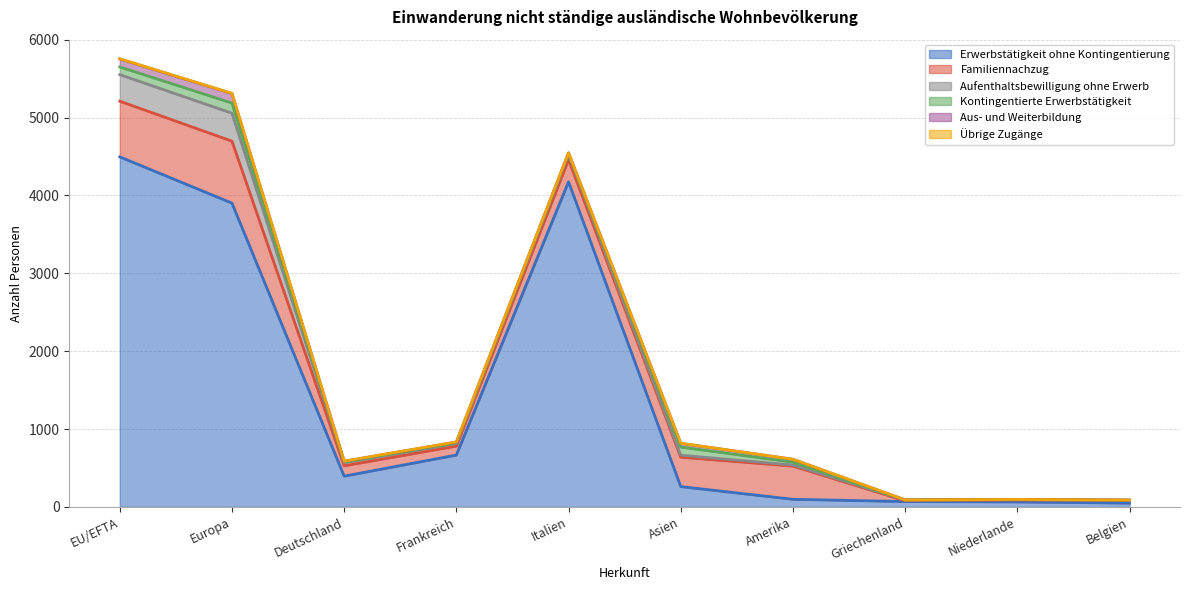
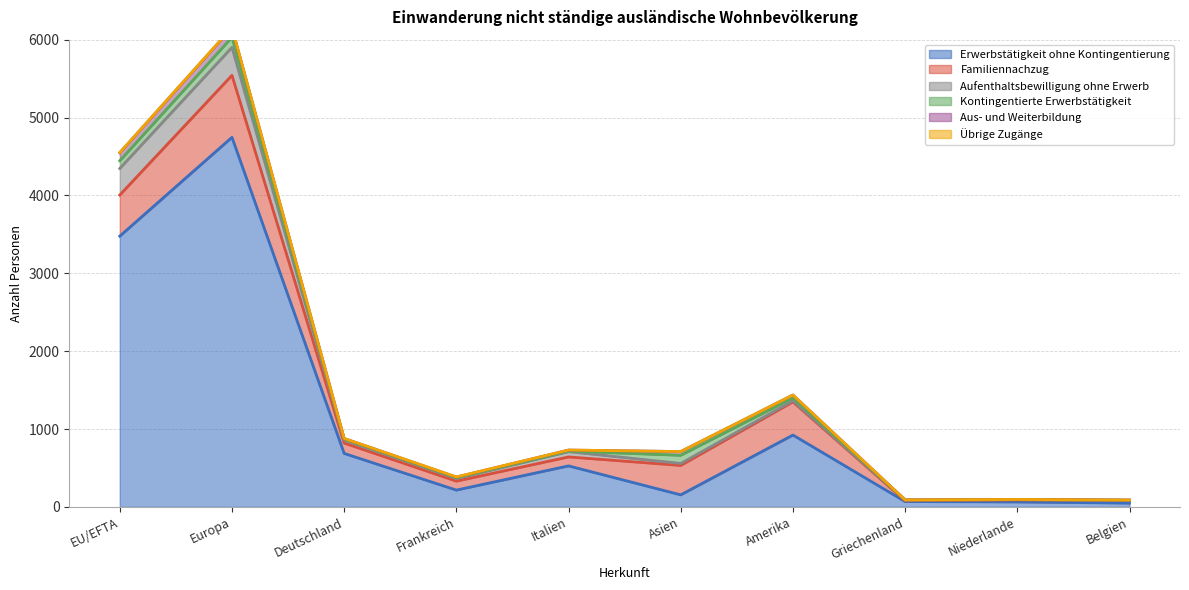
Erwerbstätigkeit ohne Kontingentierung, EU/EFTA: 4500 -> 3500
Familiennachzug, EU/EFTA: 700 -> 500
Erwerbstätigkeit ohne Kontingentierung, Europa: 3900 -> 4700
Erwerbstätigkeit ohne Kontingentierung, Deutschland: 400 -> 700
Erwerbstätigkeit ohne Kontingentierung, Frankreich: 700 -> 200
Erwerbstätigkeit ohne Kontingentierung, Italien: 4200 -> 500
Familiennachzug, Italien: 300 -> 100
Erwerbstätigkeit ohne Kontingentierung, Asien: 300 -> 200
Erwerbstätigkeit ohne Kontingentierung, Amerika: 100 -> 900
